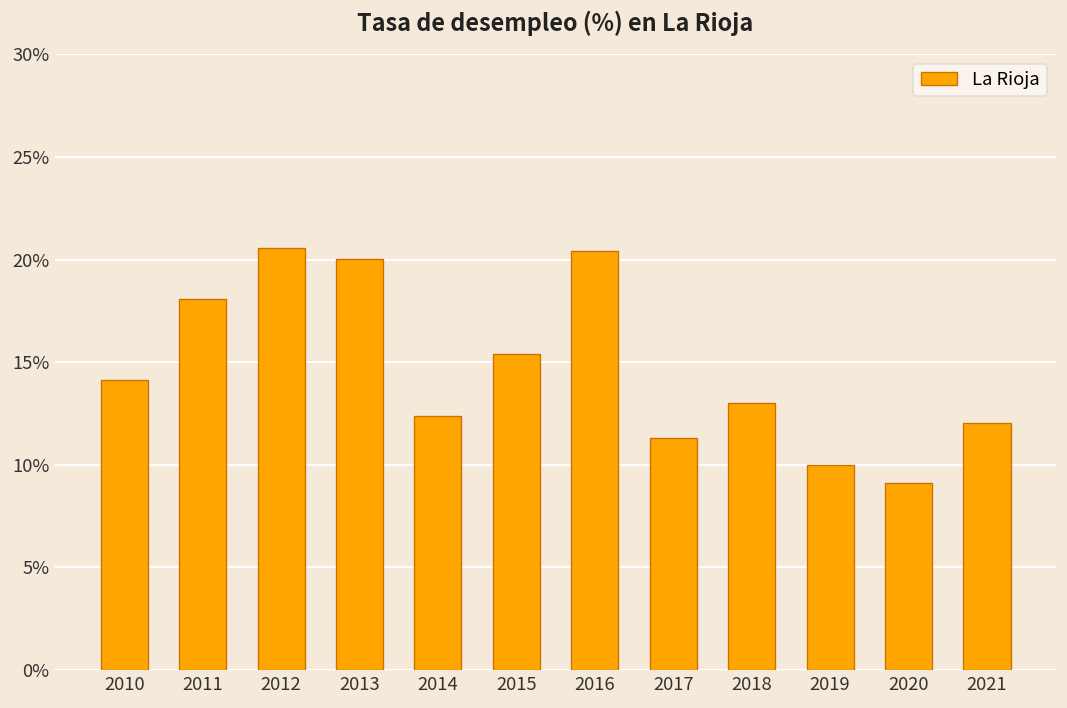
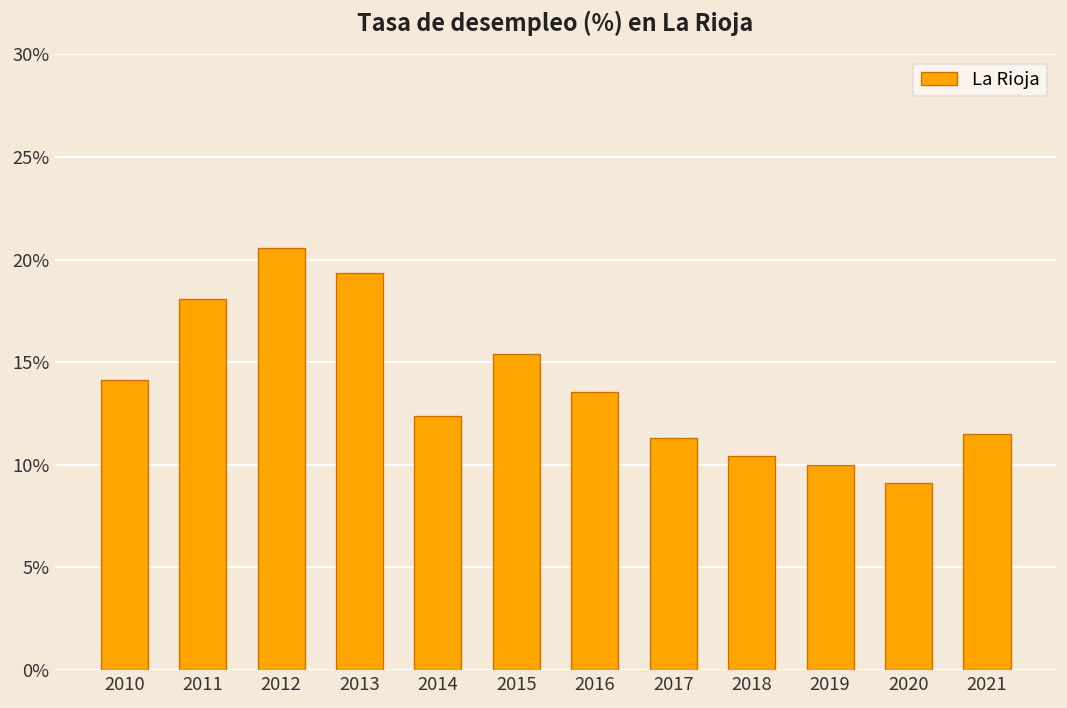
2013: 20.0% -> 19.3%
2016: 20.4% -> 13.6%
2018: 13.0% -> 10.4%
2021: 12.0% -> 11.5%
